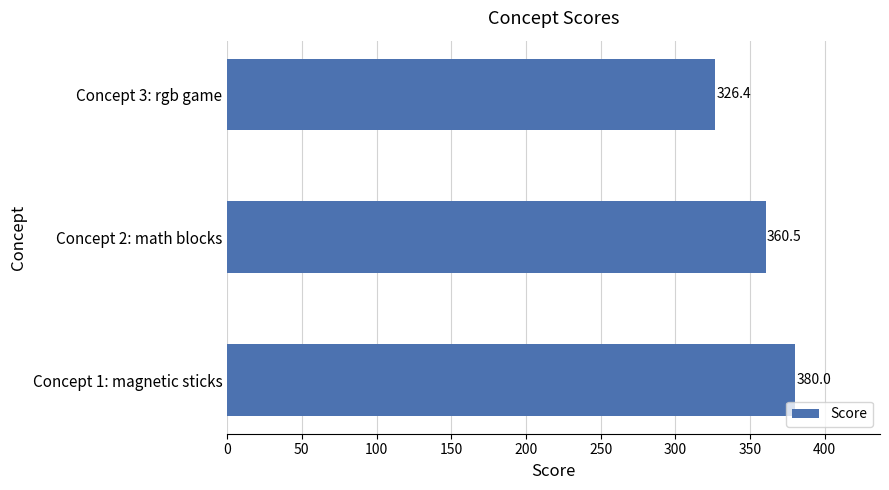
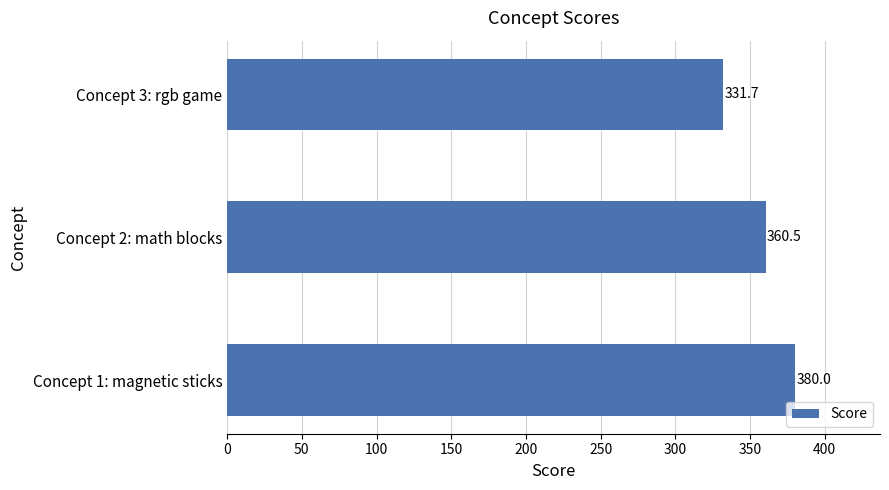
Concept 3: rgb game: 326.4 -> 331.7
